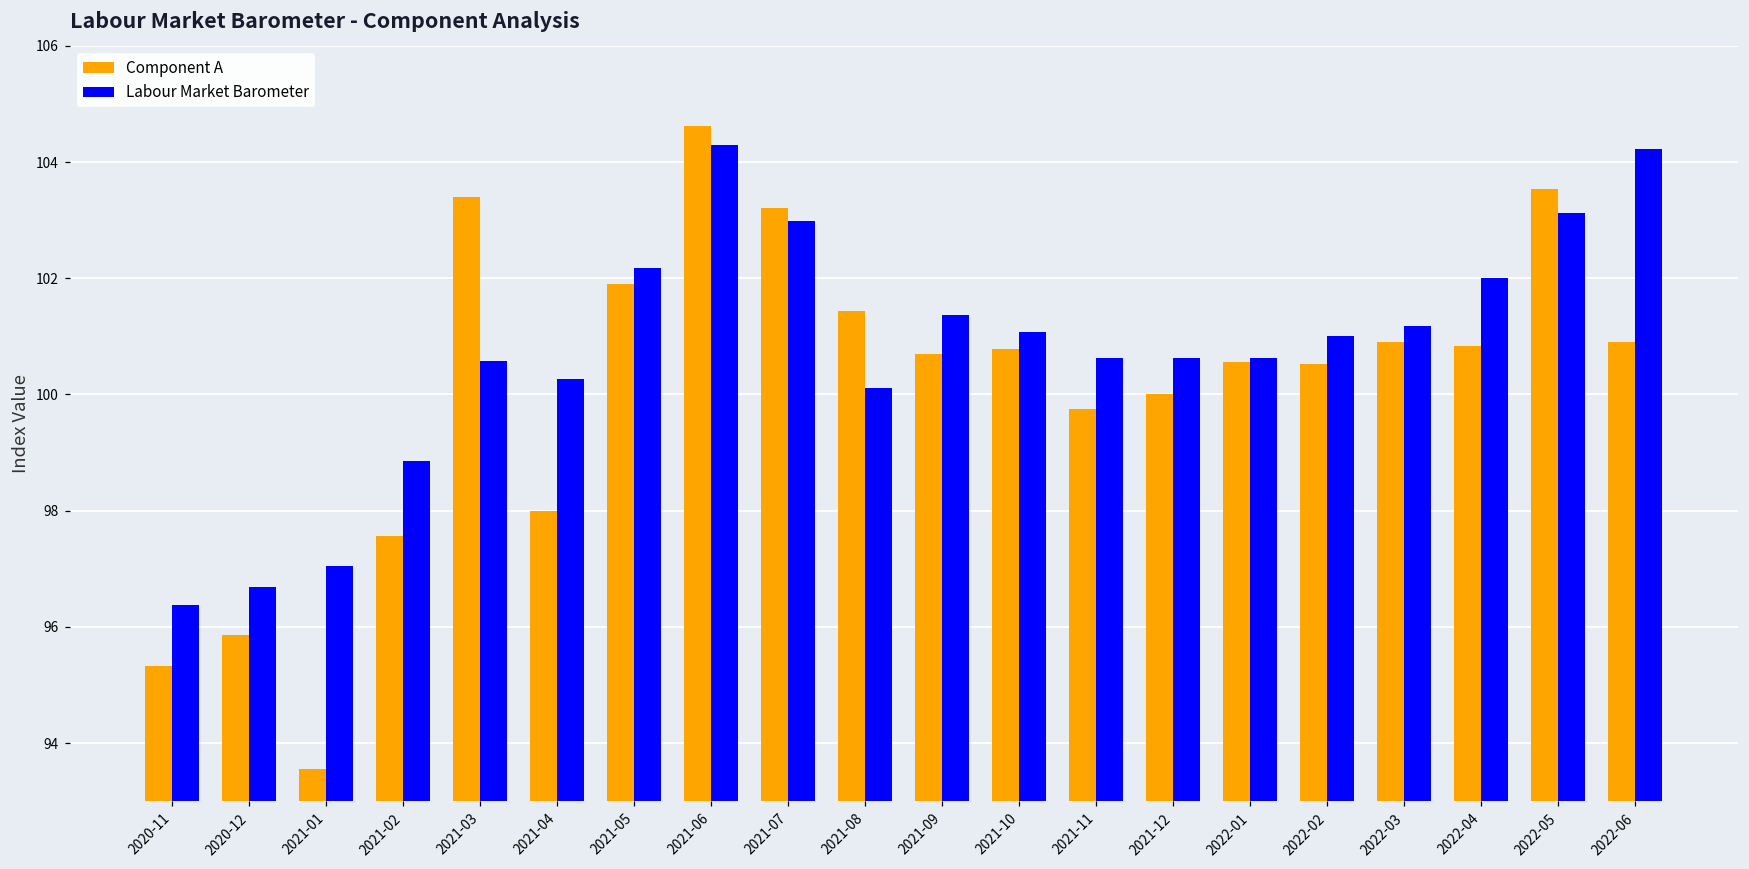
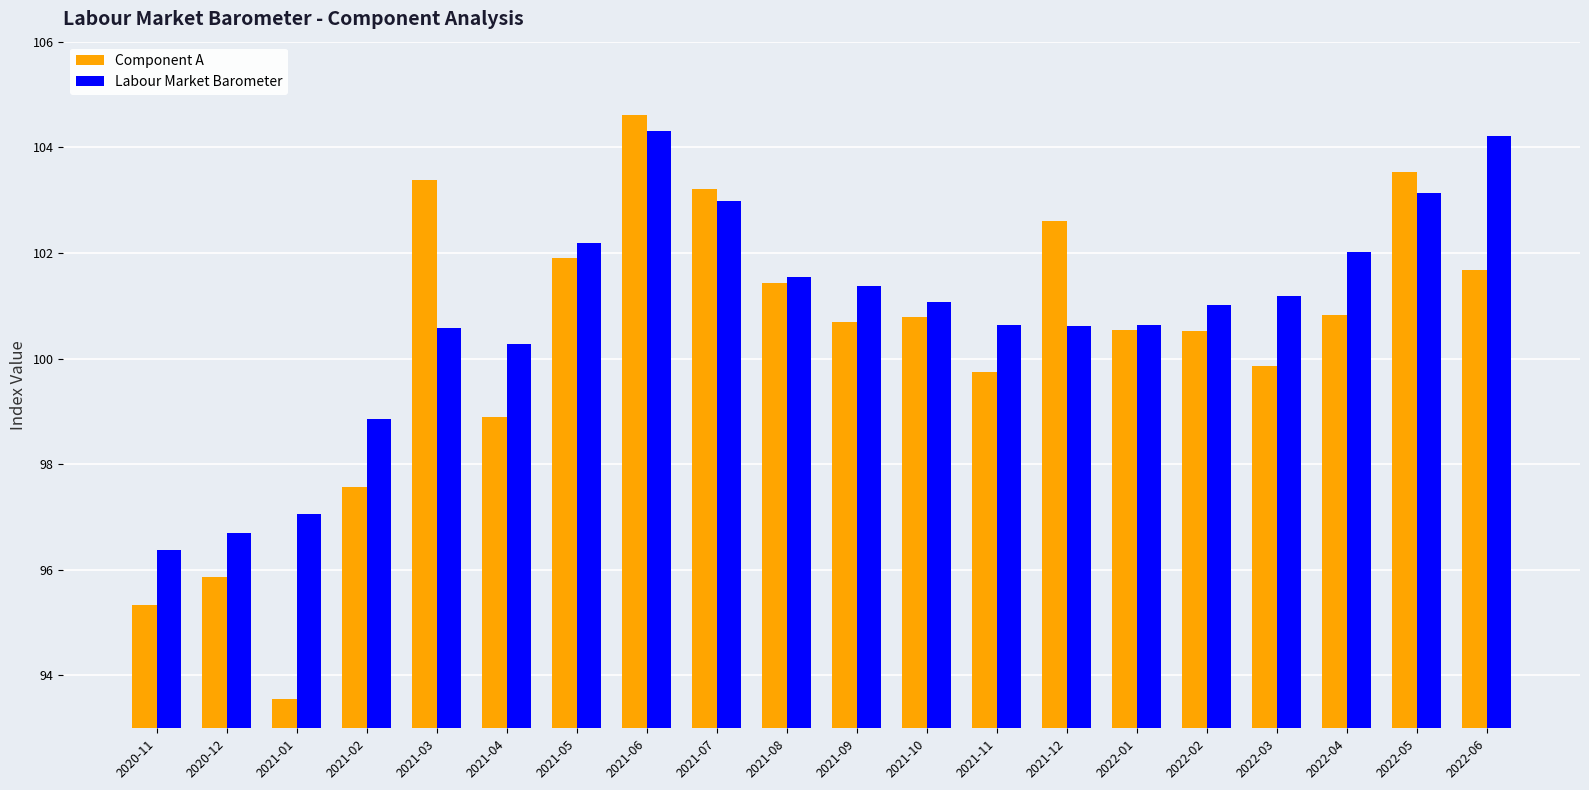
Component A, 2021-04: 98.0 -> 98.9
Labour Market Barometer, 2021-08: 100.1 -> 101.5
Component A, 2021-12: 100.0 -> 102.6
Component A, 2022-03: 100.9 -> 99.9
Component A, 2022-06: 100.9 -> 101.7
